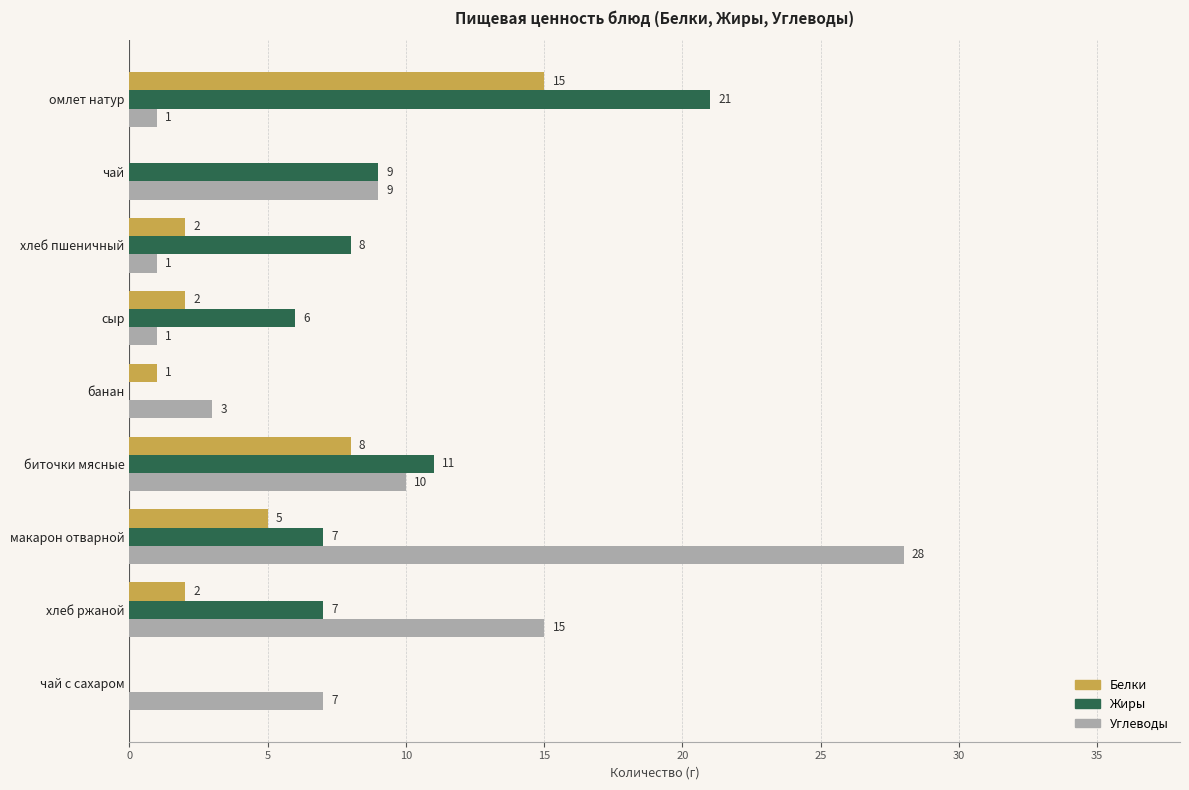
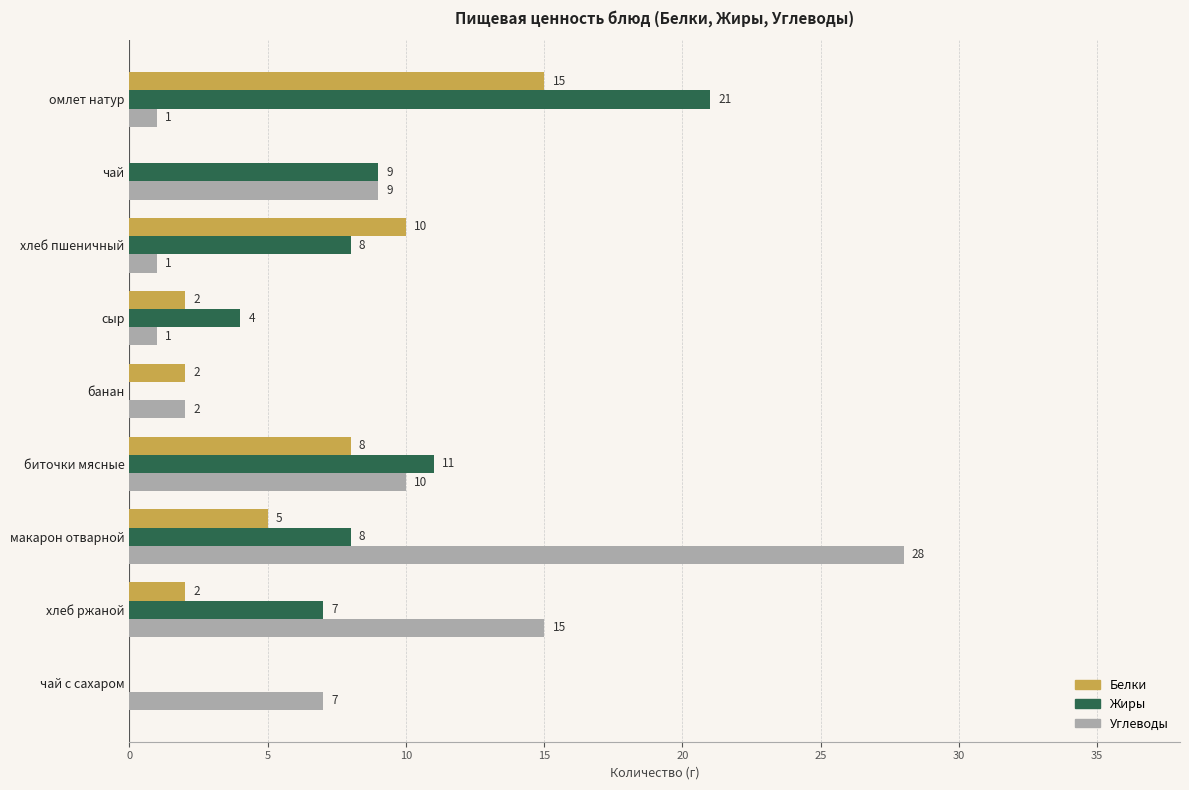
Белки, хлеб пшеничный: 2 -> 10
Жиры, сыр: 6 -> 4
Белки, банан: 1 -> 2
Углеводы, банан: 3 -> 2
Жиры, макарон отварной: 7 -> 8
